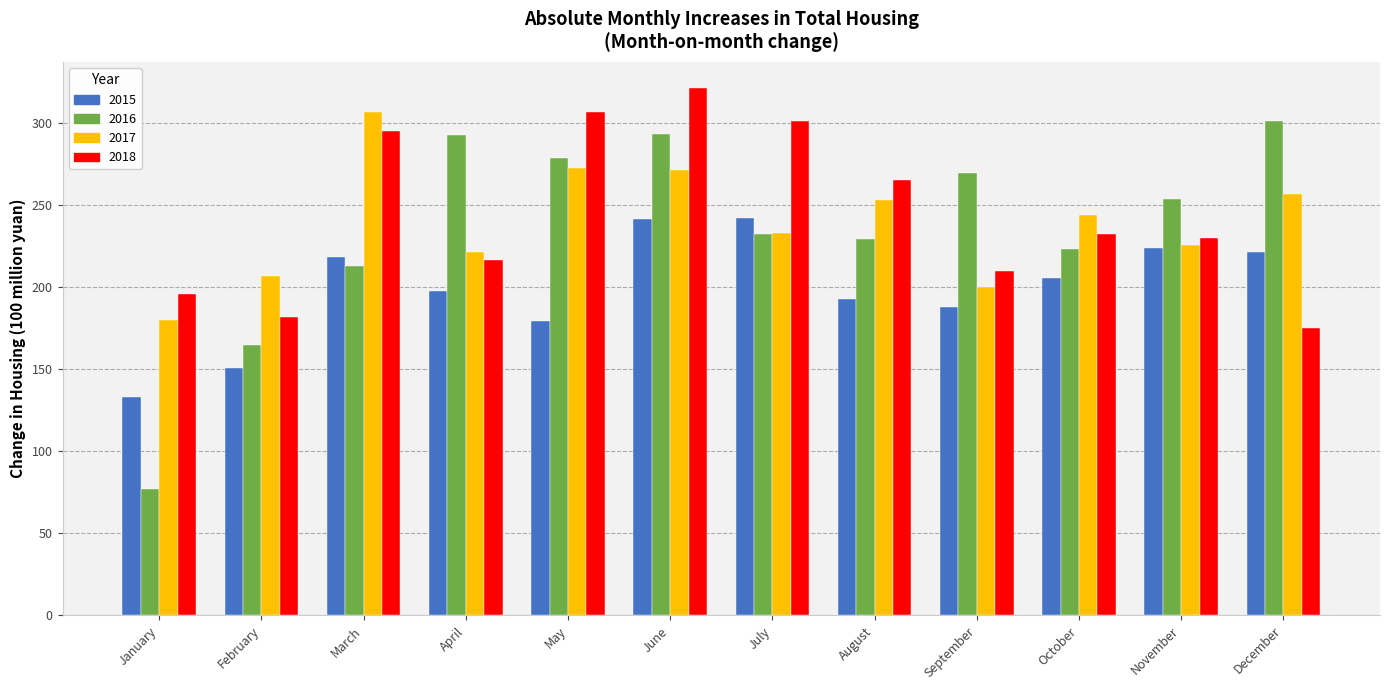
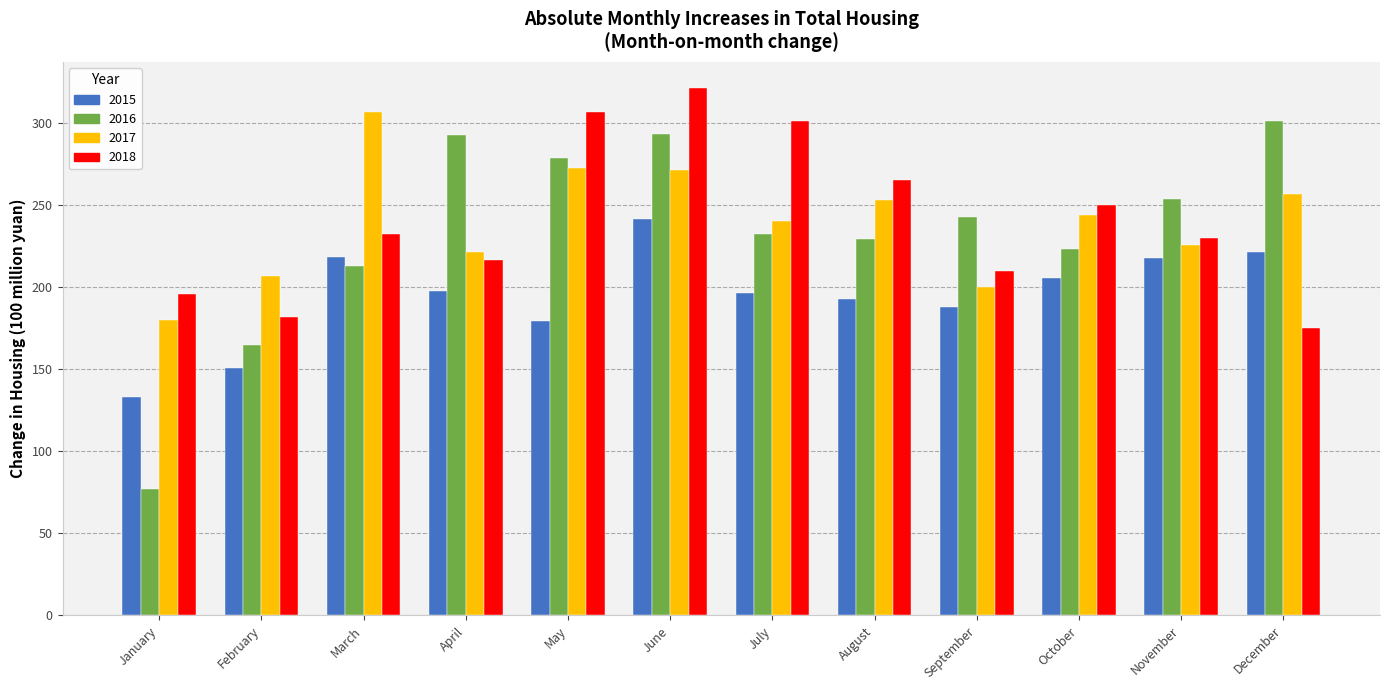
2018, March: 295 -> 232
2015, July: 242 -> 196
2017, July: 233 -> 241
2016, September: 270 -> 243
2018, October: 233 -> 250
2015, November: 224 -> 218
